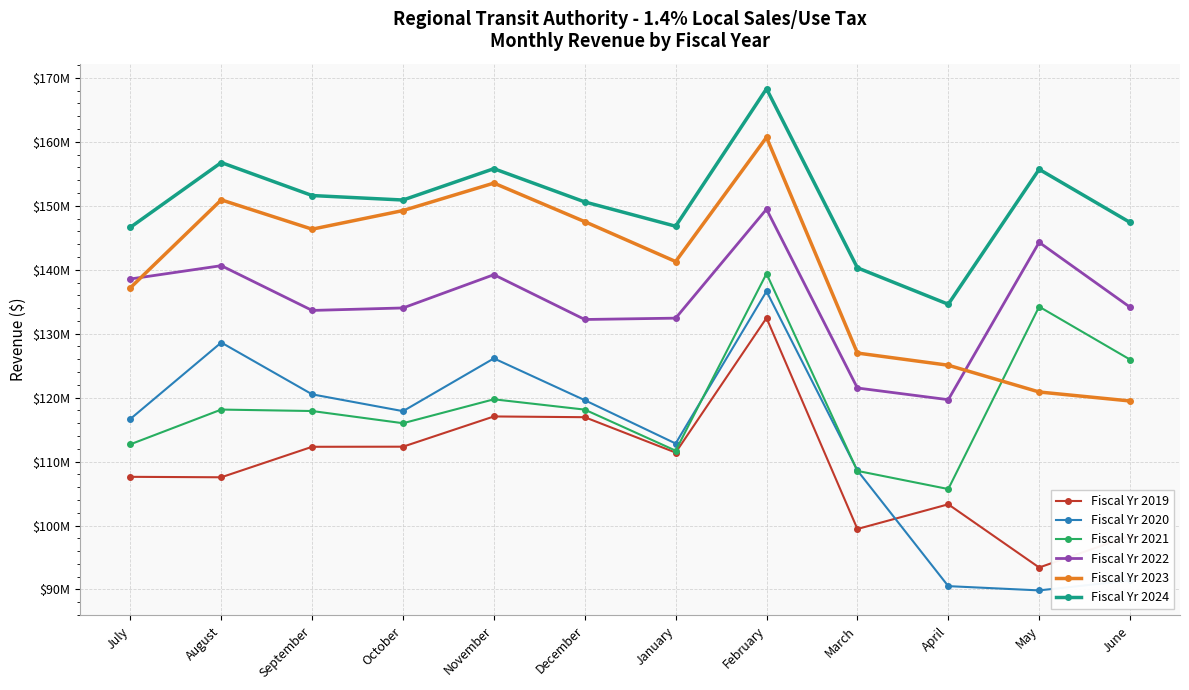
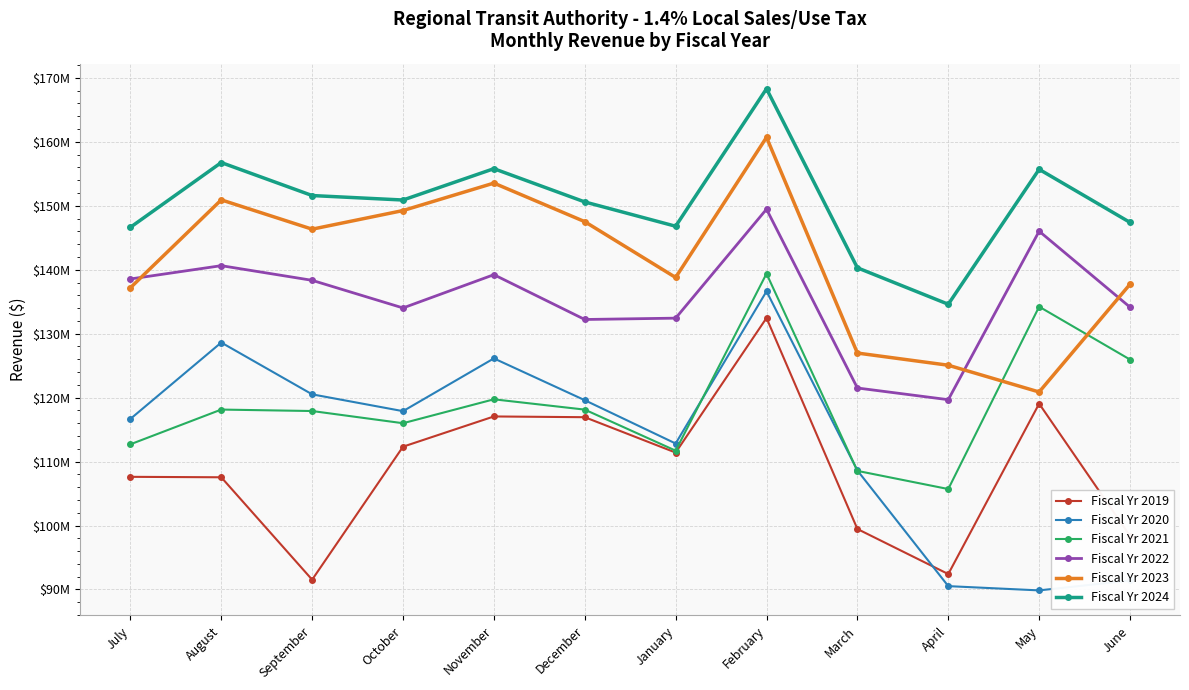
Fiscal Yr 2019, September: $112000000 -> $92000000
Fiscal Yr 2022, September: $134000000 -> $138000000
Fiscal Yr 2023, January: $141000000 -> $139000000
Fiscal Yr 2019, April: $103000000 -> $92000000
Fiscal Yr 2019, May: $93000000 -> $119000000
Fiscal Yr 2022, May: $144000000 -> $146000000
Fiscal Yr 2023, June: $119000000 -> $138000000
